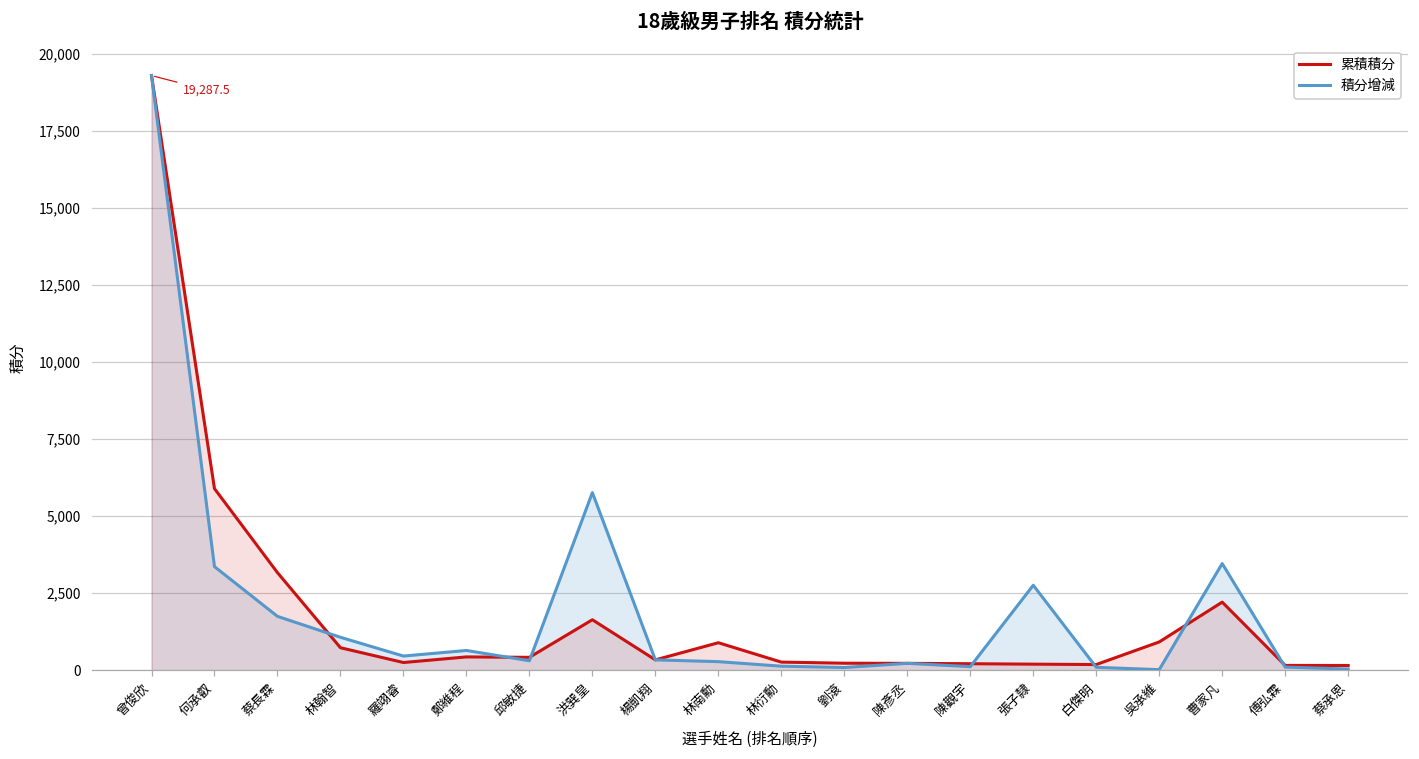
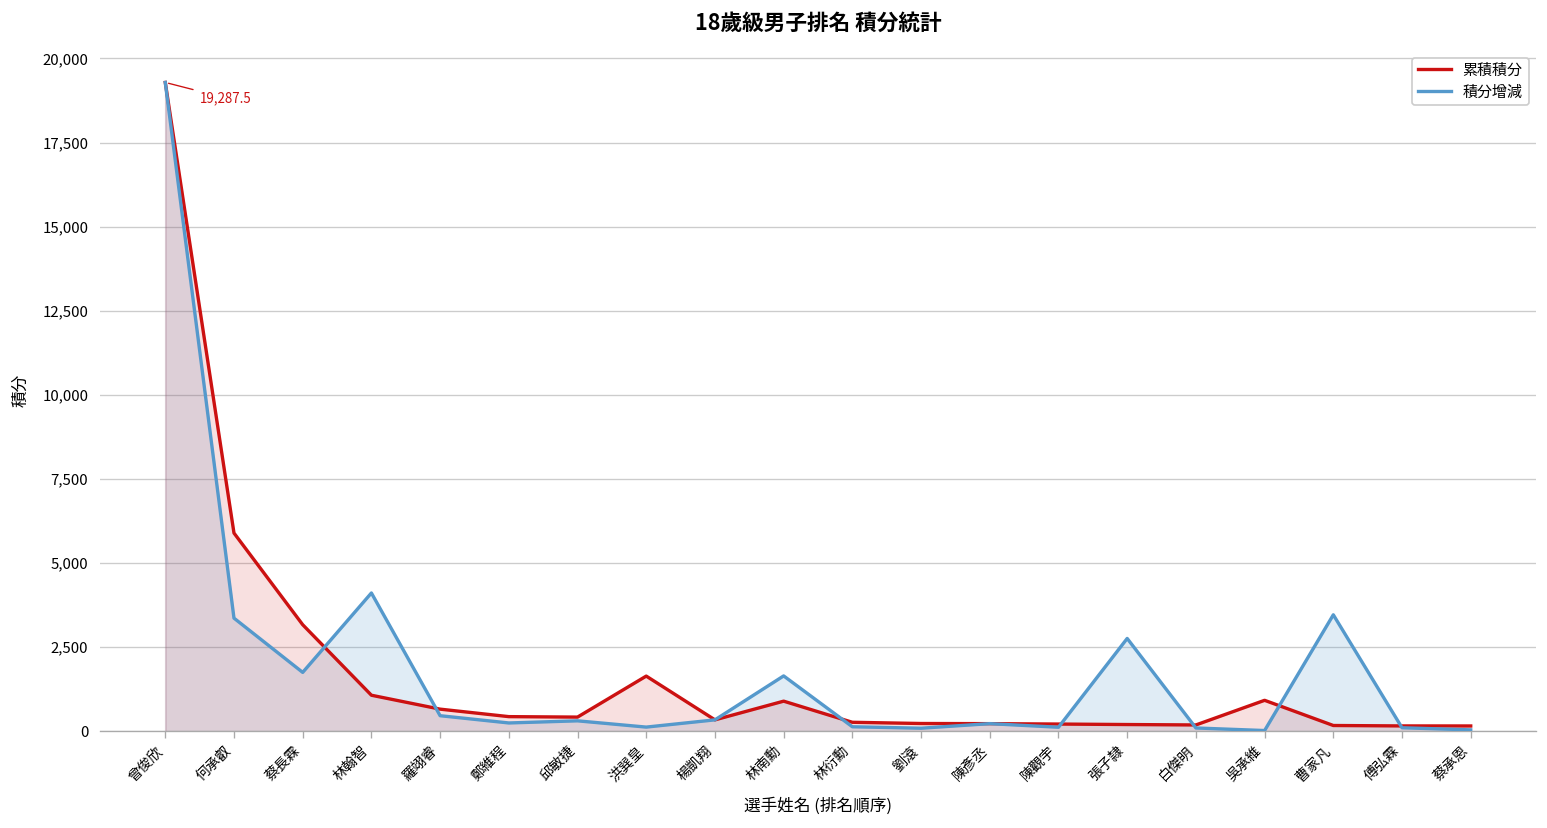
累積積分, 林翰智: 700 -> 1,100
積分增減, 林翰智: 1,100 -> 4,100
累積積分, 羅翊睿: 300 -> 700
積分增減, 鄭維程: 600 -> 200
積分增減, 洪巽皇: 5,800 -> 100
積分增減, 林南勳: 300 -> 1,600
累積積分, 曹家凡: 2,200 -> 200
